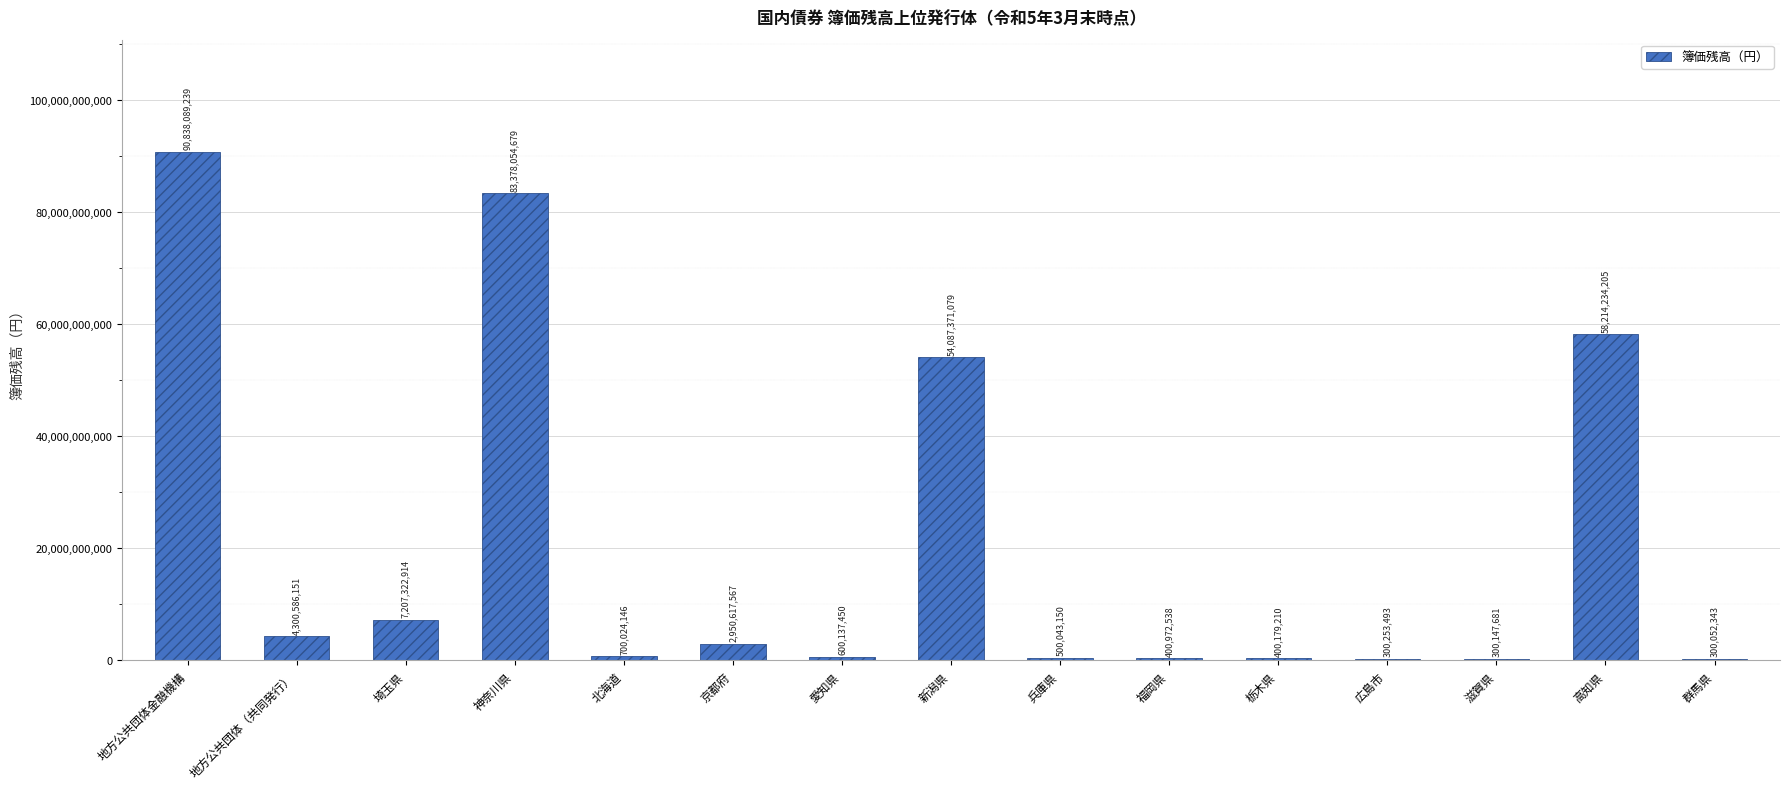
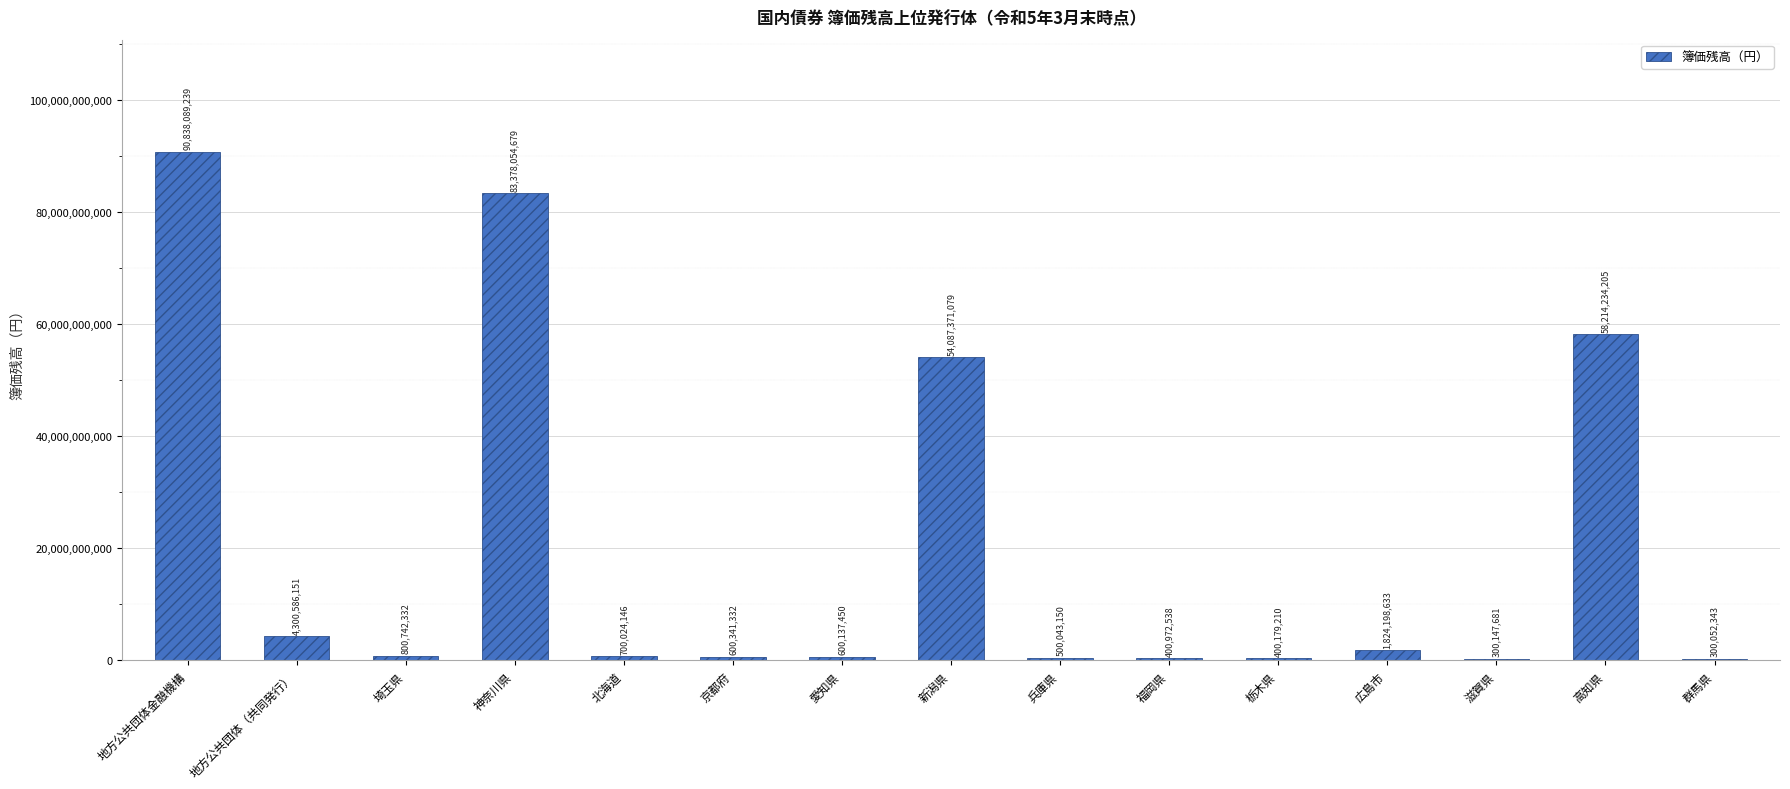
埼玉県: 7,207,322,914 -> 800,742,332
京都府: 2,950,617,567 -> 600,341,332
広島市: 300,253,493 -> 1,824,198,633
